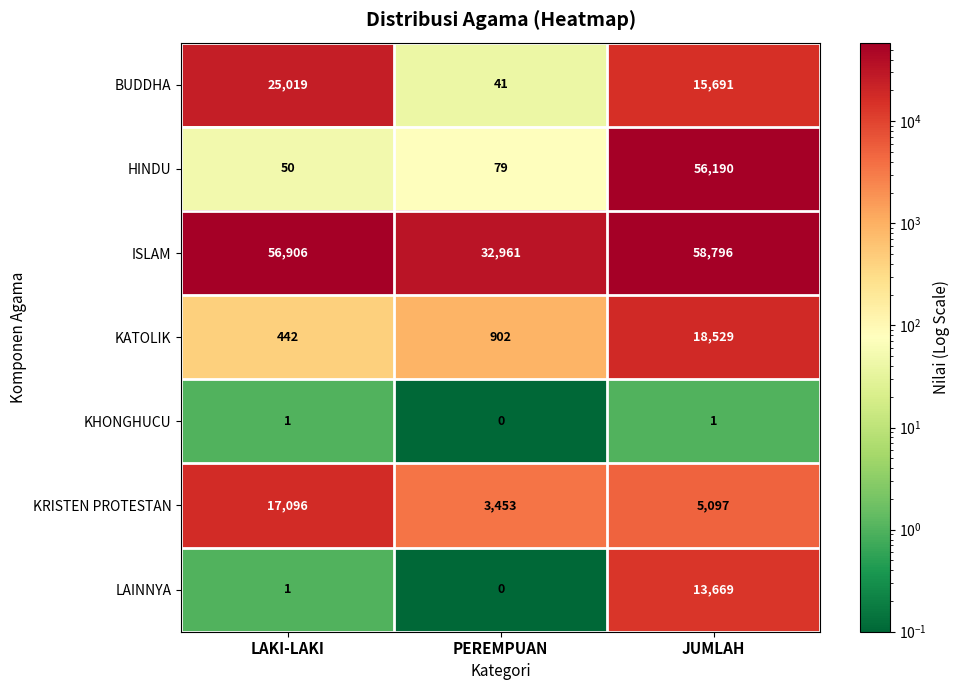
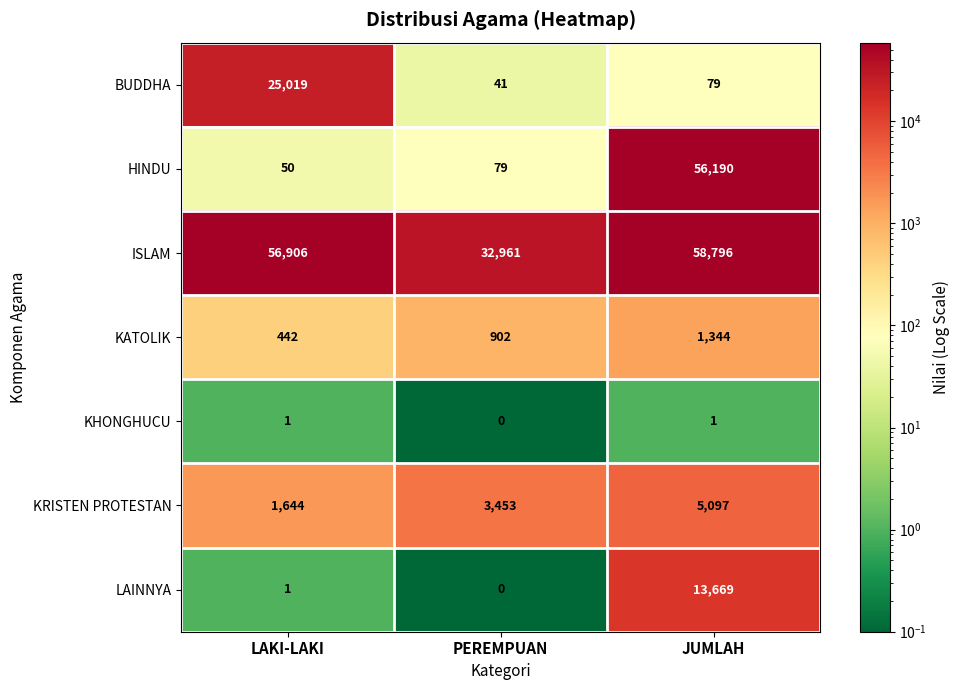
BUDDHA, JUMLAH: 15,691 -> 79
KATOLIK, JUMLAH: 18,529 -> 1,344
KRISTEN PROTESTAN, LAKI-LAKI: 17,096 -> 1,644
